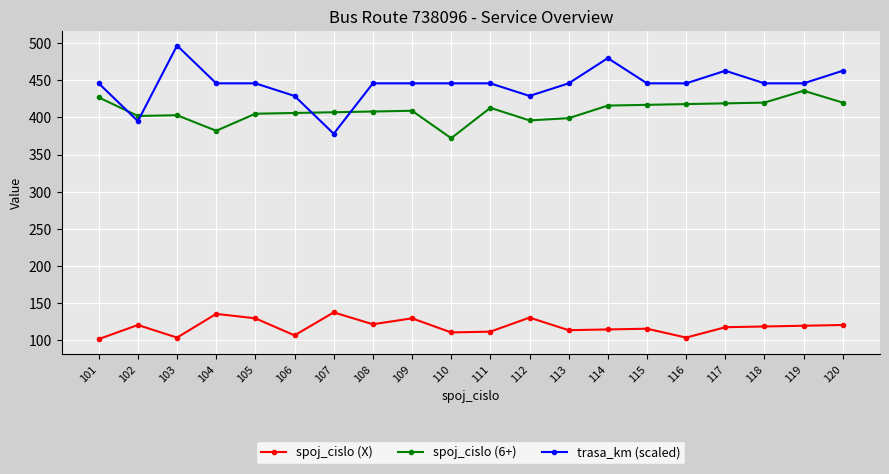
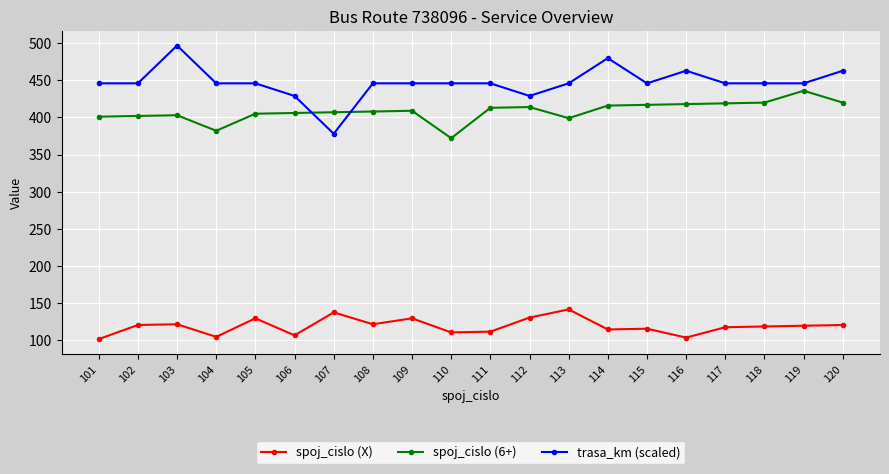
spoj_cislo (6+), 101: 430 -> 400
trasa_km (scaled), 102: 400 -> 450
spoj_cislo (X), 103: 100 -> 120
spoj_cislo (X), 104: 140 -> 100
spoj_cislo (6+), 112: 400 -> 410
spoj_cislo (X), 113: 110 -> 140
trasa_km (scaled), 116: 450 -> 460
trasa_km (scaled), 117: 460 -> 450
